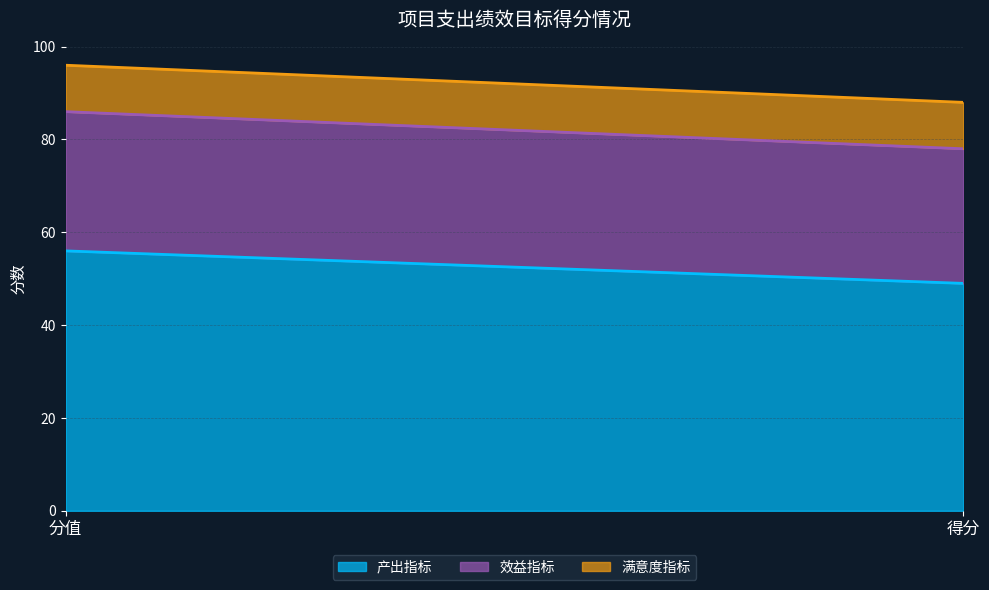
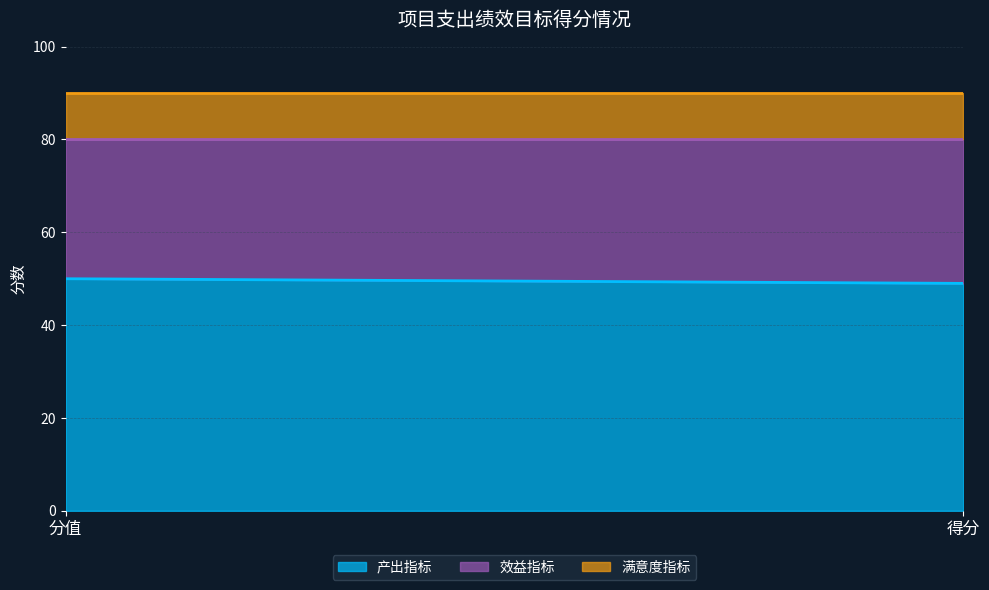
产出指标, 分值: 56 -> 50
效益指标, 得分: 29 -> 31
